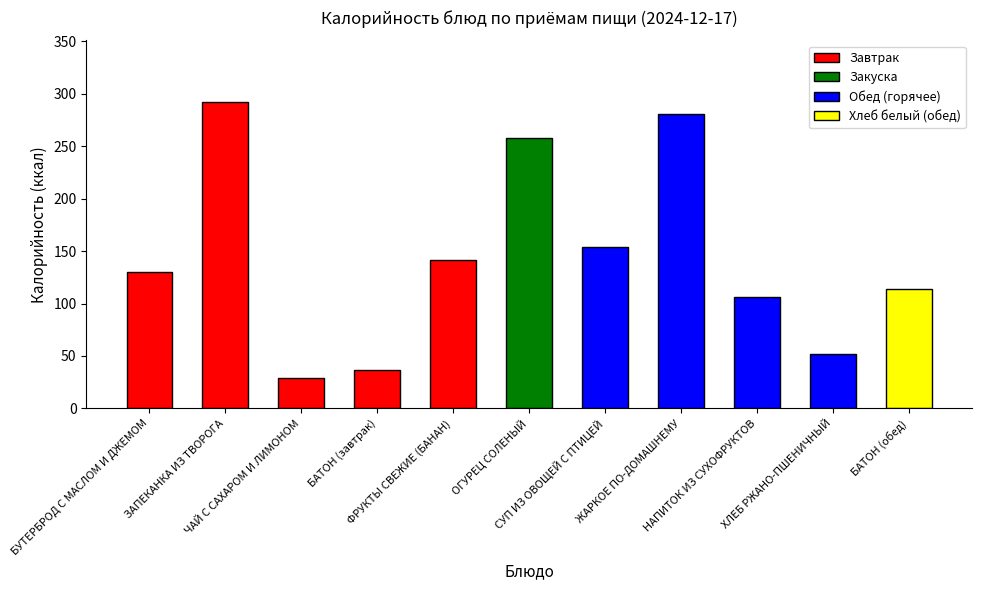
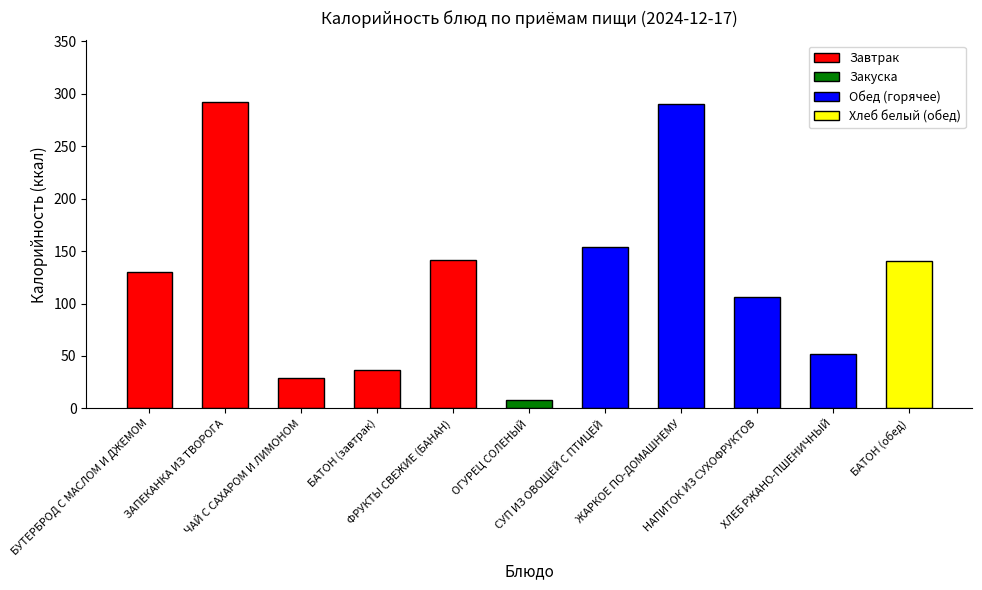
ОГУРЕЦ СОЛЕНЫЙ: 258 -> 8
ЖАРКОЕ ПО-ДОМАШНЕМУ: 281 -> 290
БАТОН (обед): 114 -> 141
